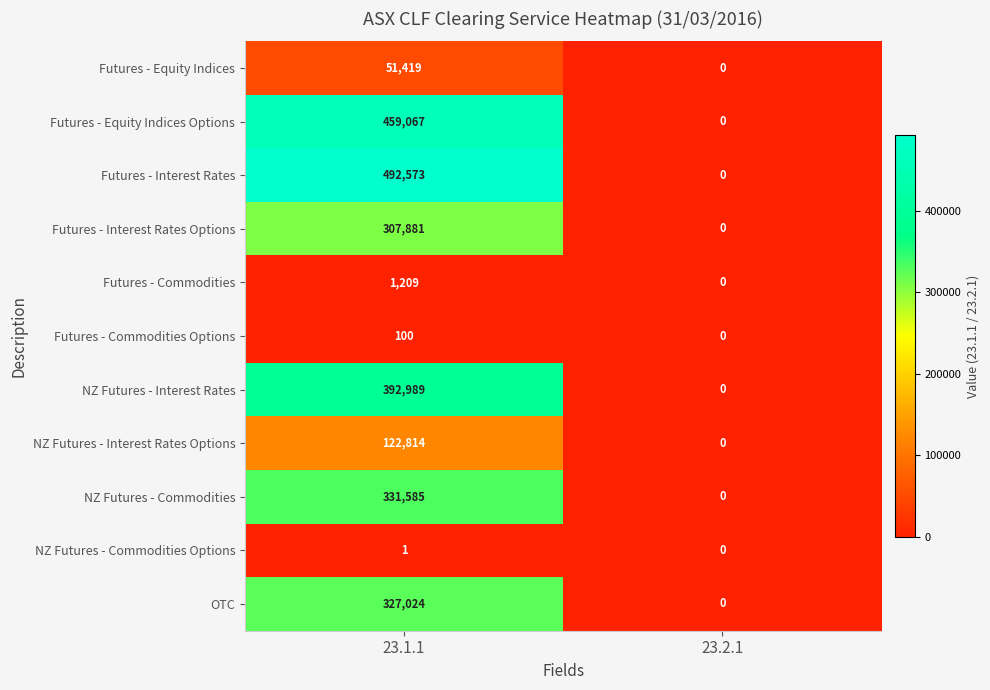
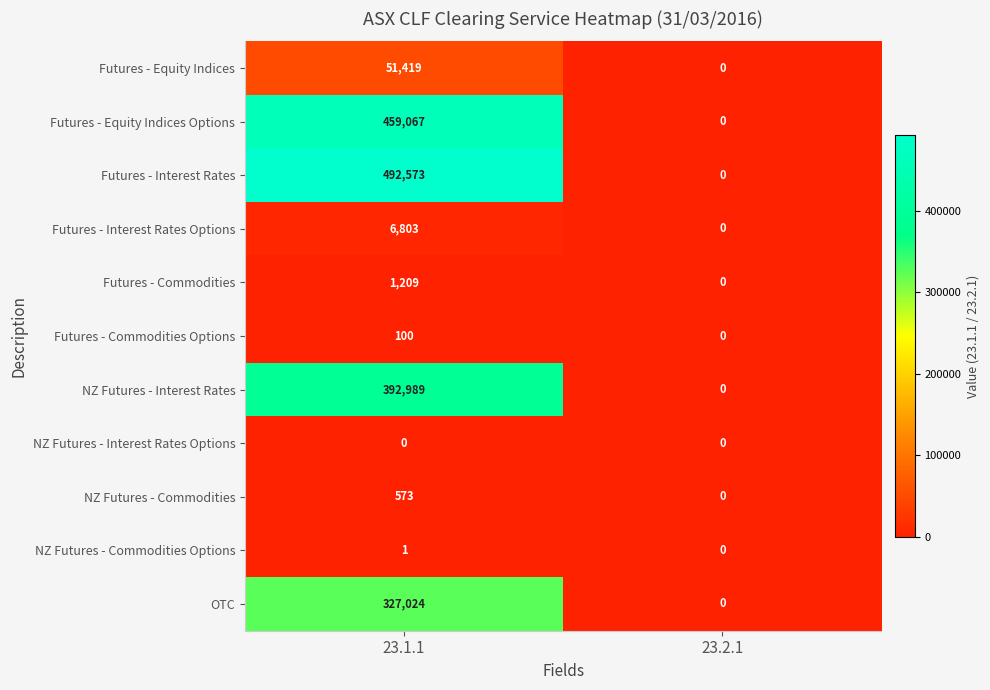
Futures - Interest Rates Options, 23.1.1: 307,881 -> 6,803
NZ Futures - Interest Rates Options, 23.1.1: 122,814 -> 0
NZ Futures - Commodities, 23.1.1: 331,585 -> 573
